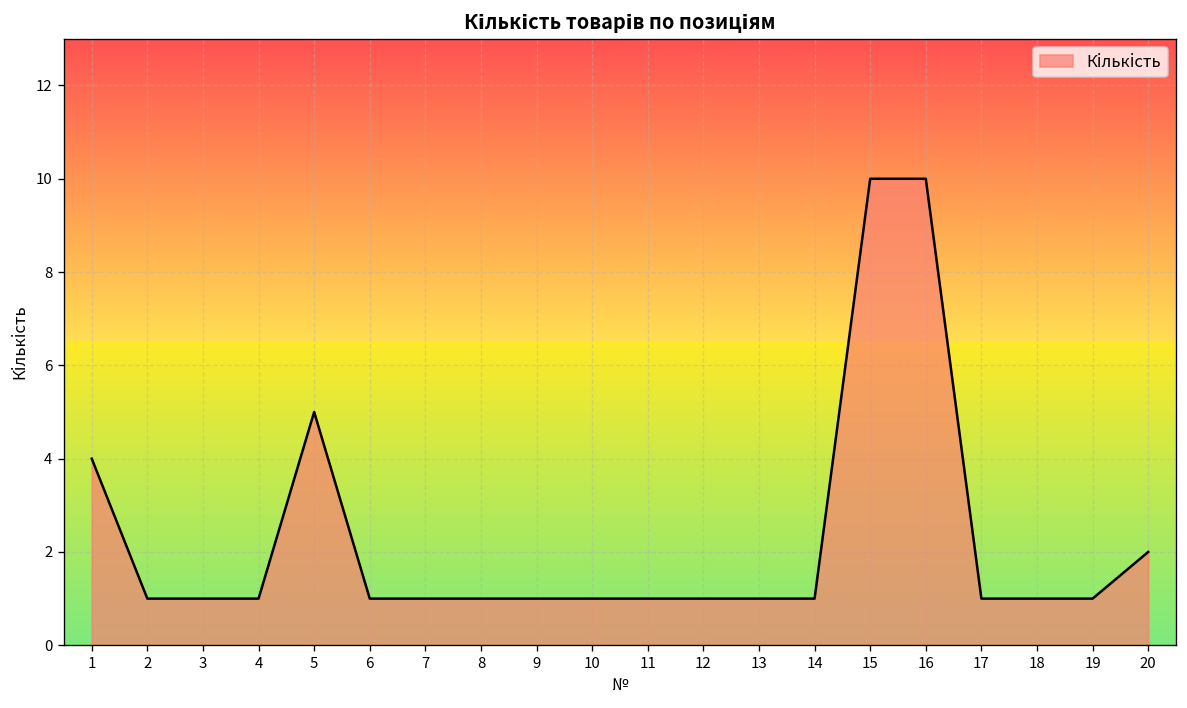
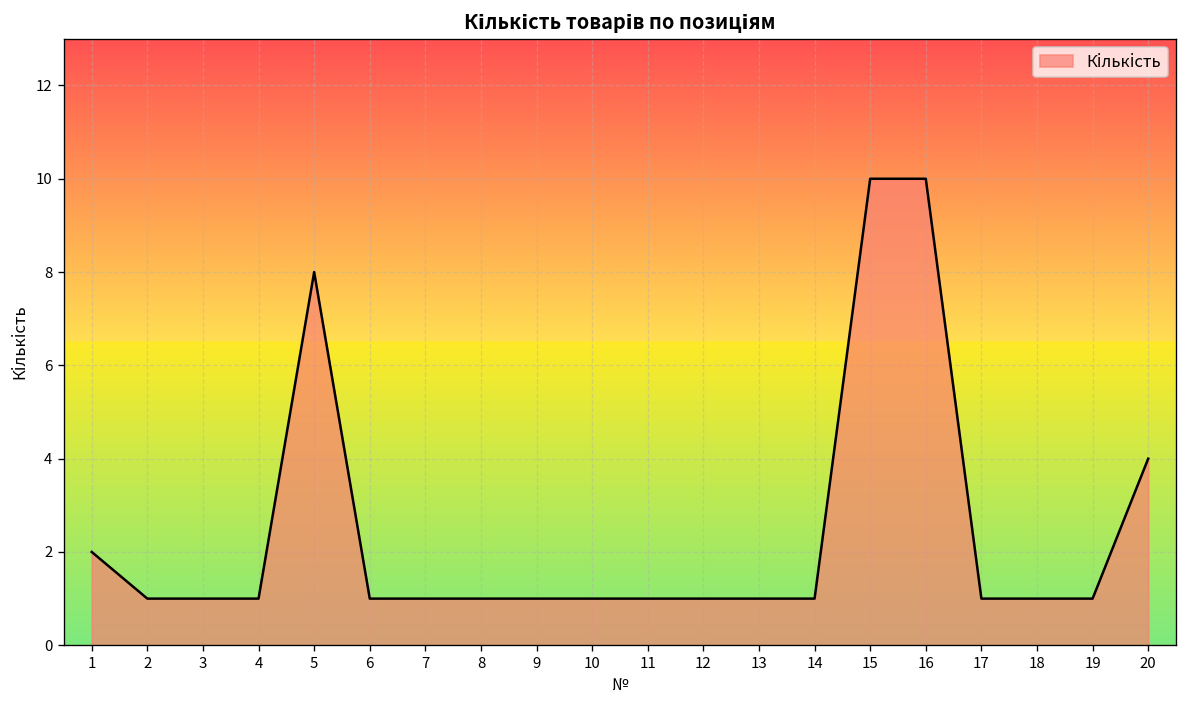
1: 4 -> 2
5: 5 -> 8
20: 2 -> 4
